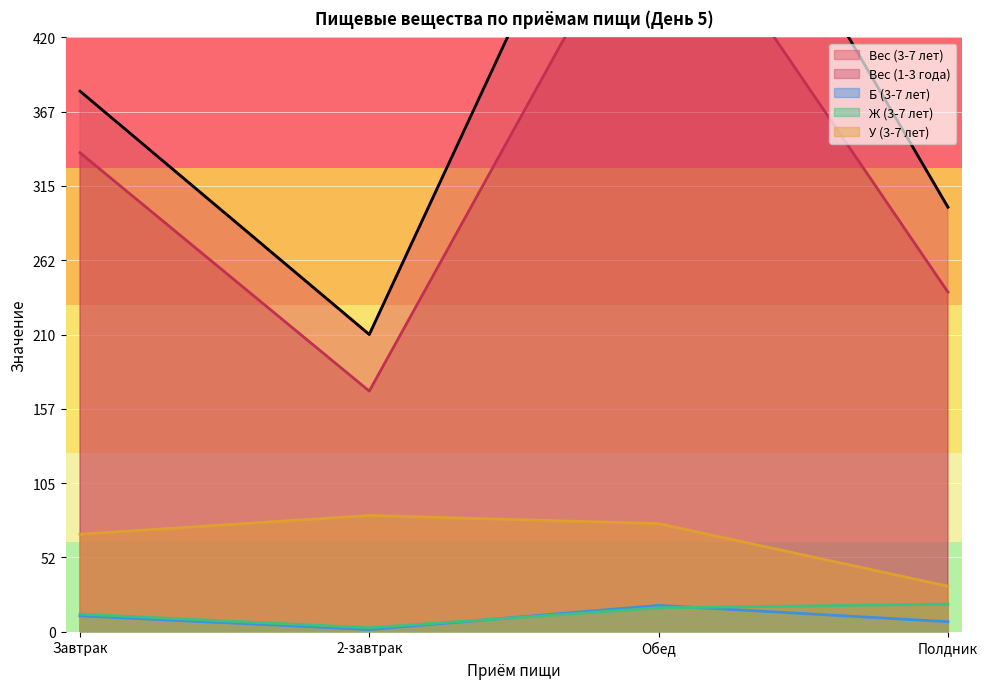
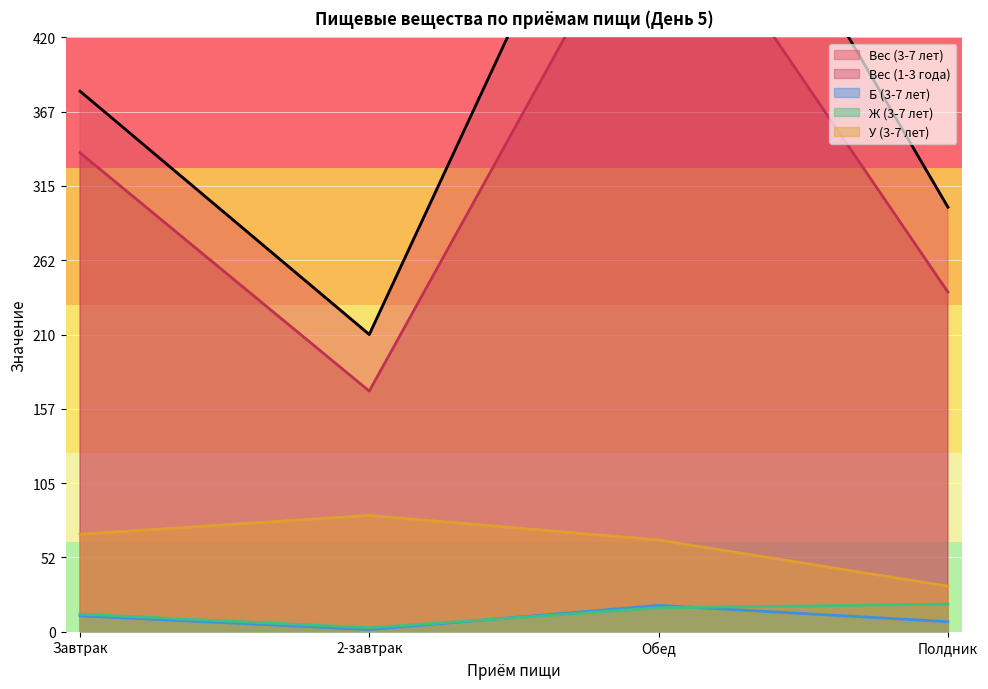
У (3-7 лет), Обед: 76 -> 65
